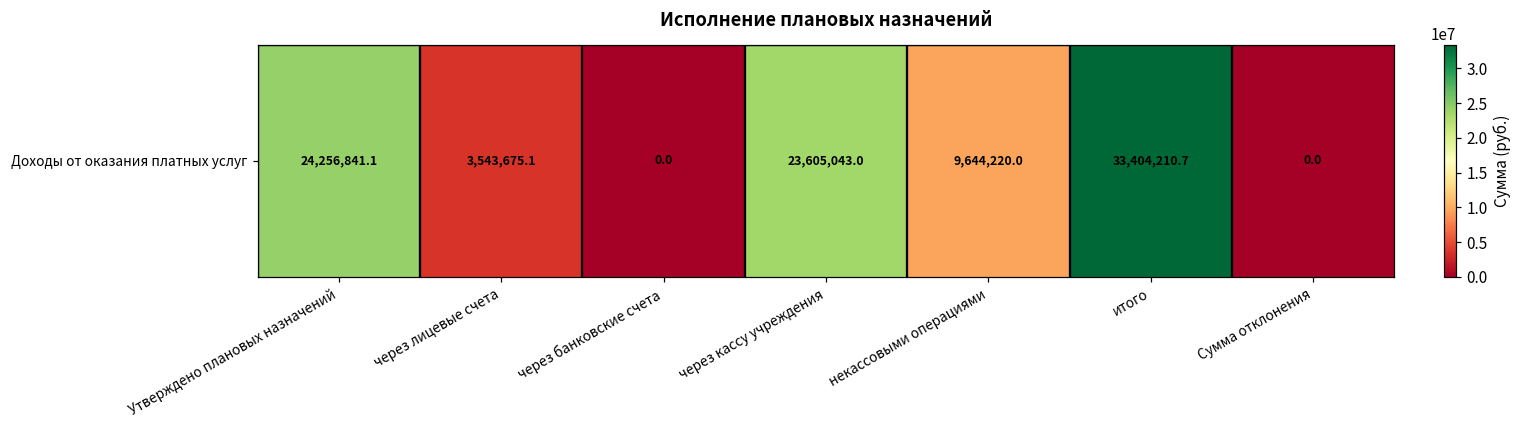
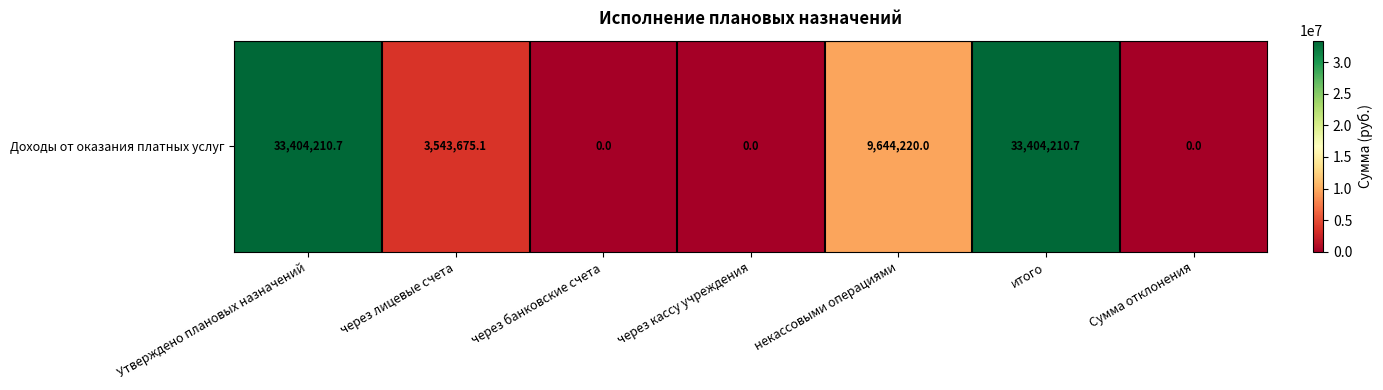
Доходы от оказания платных услуг, Утверждено плановых назначений: 24,256,841.1 -> 33,404,210.7
Доходы от оказания платных услуг, через кассу учреждения: 23,605,043.0 -> 0.0
